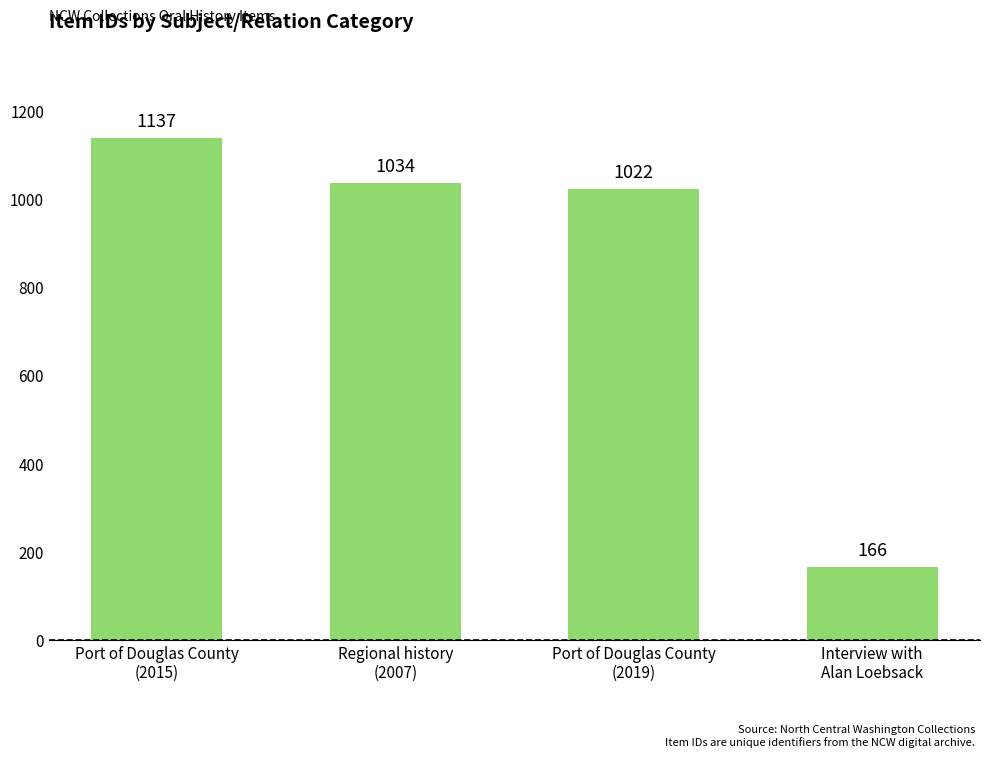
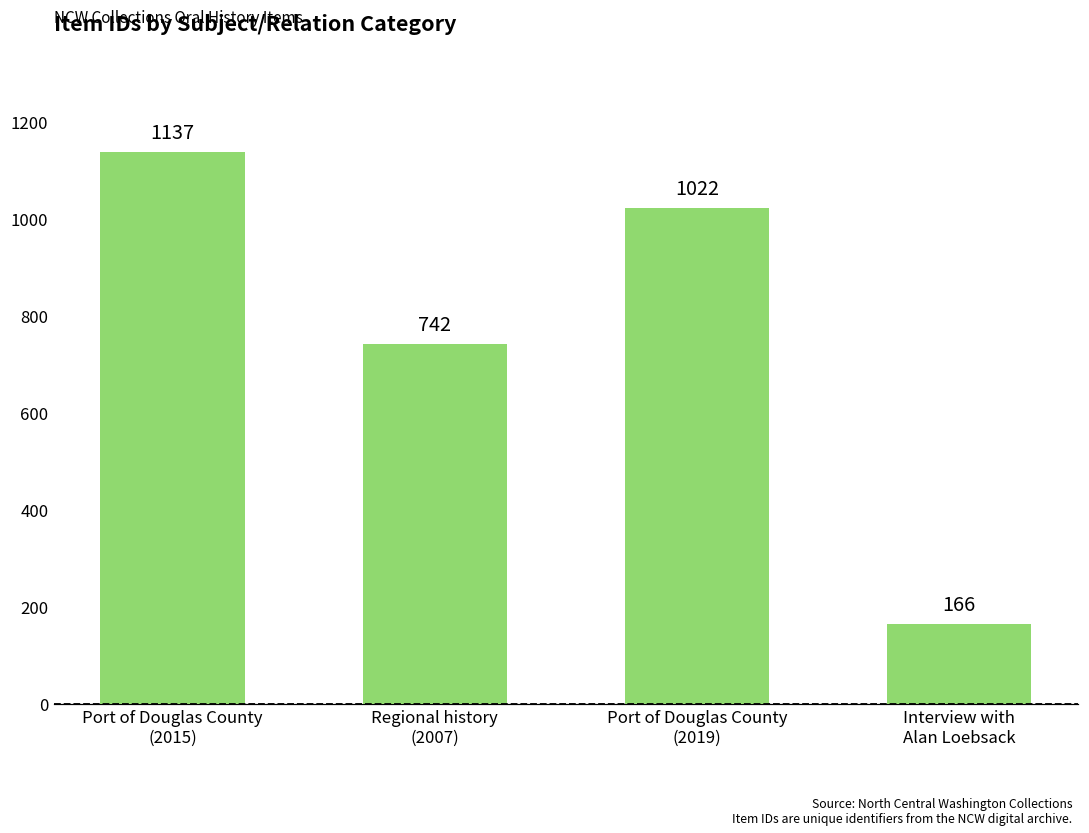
Regional history (2007): 1034 -> 742
